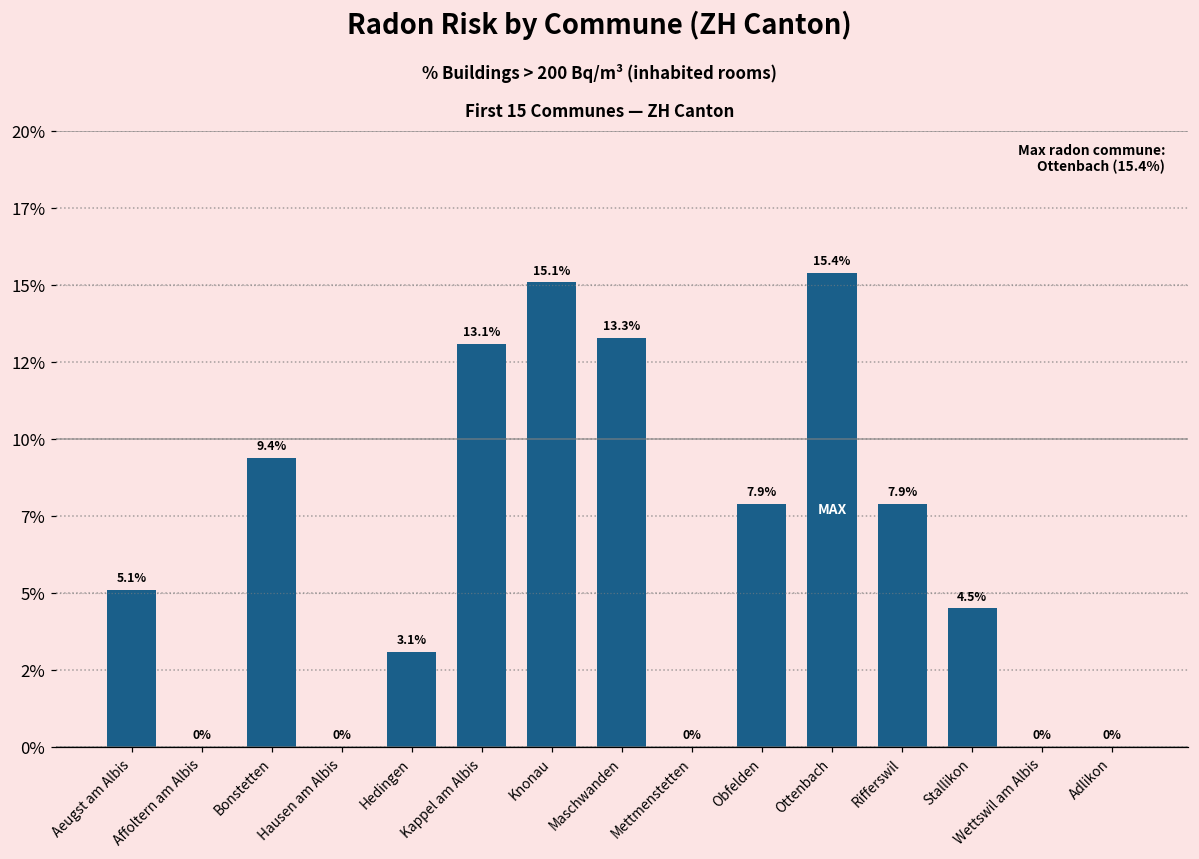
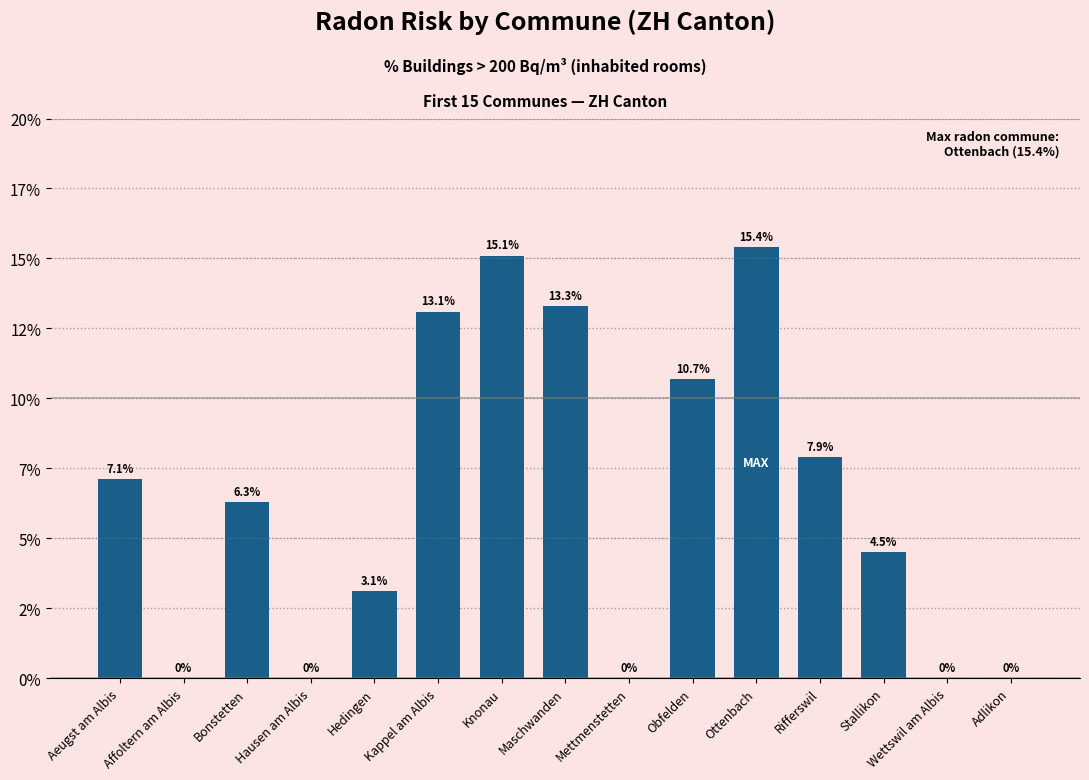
Aeugst am Albis: 5.1% -> 7.1%
Bonstetten: 9.4% -> 6.3%
Obfelden: 7.9% -> 10.7%
